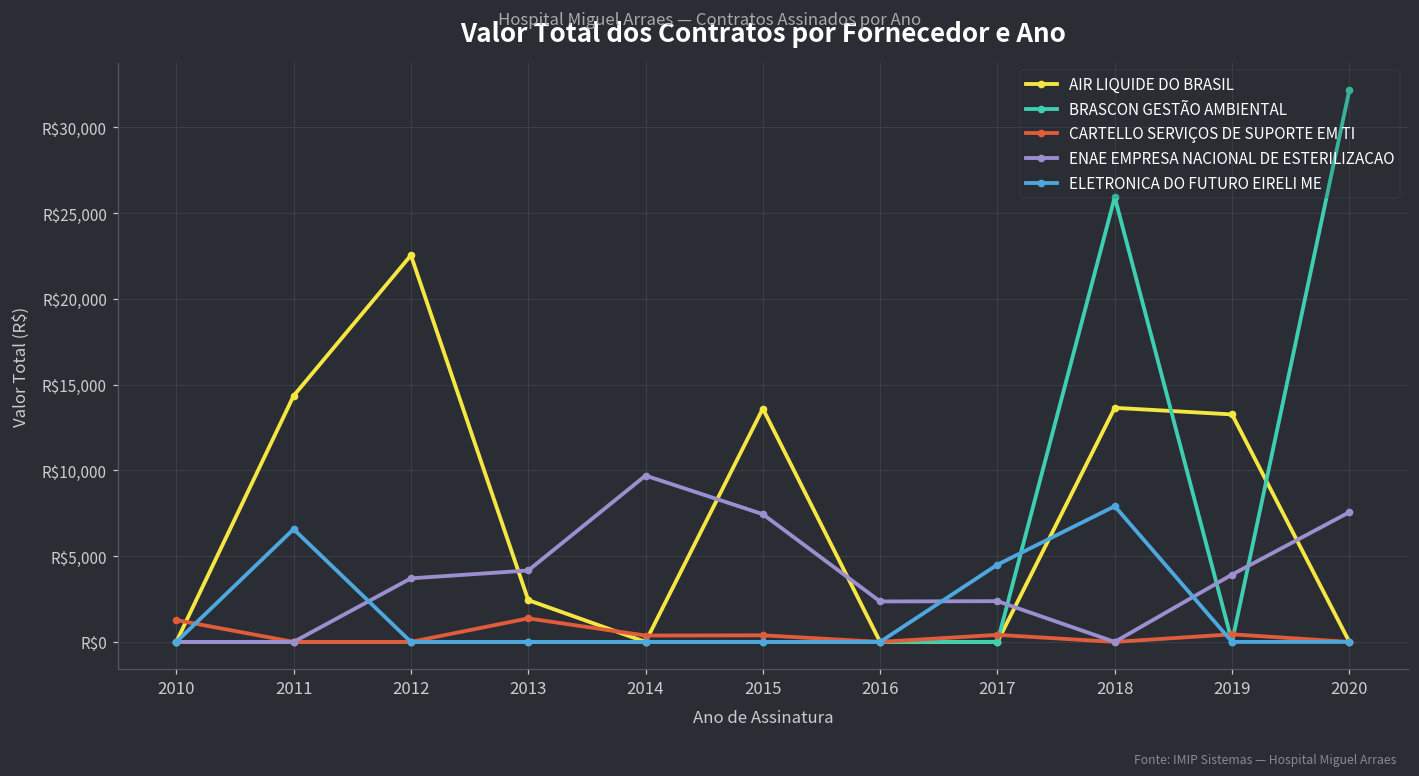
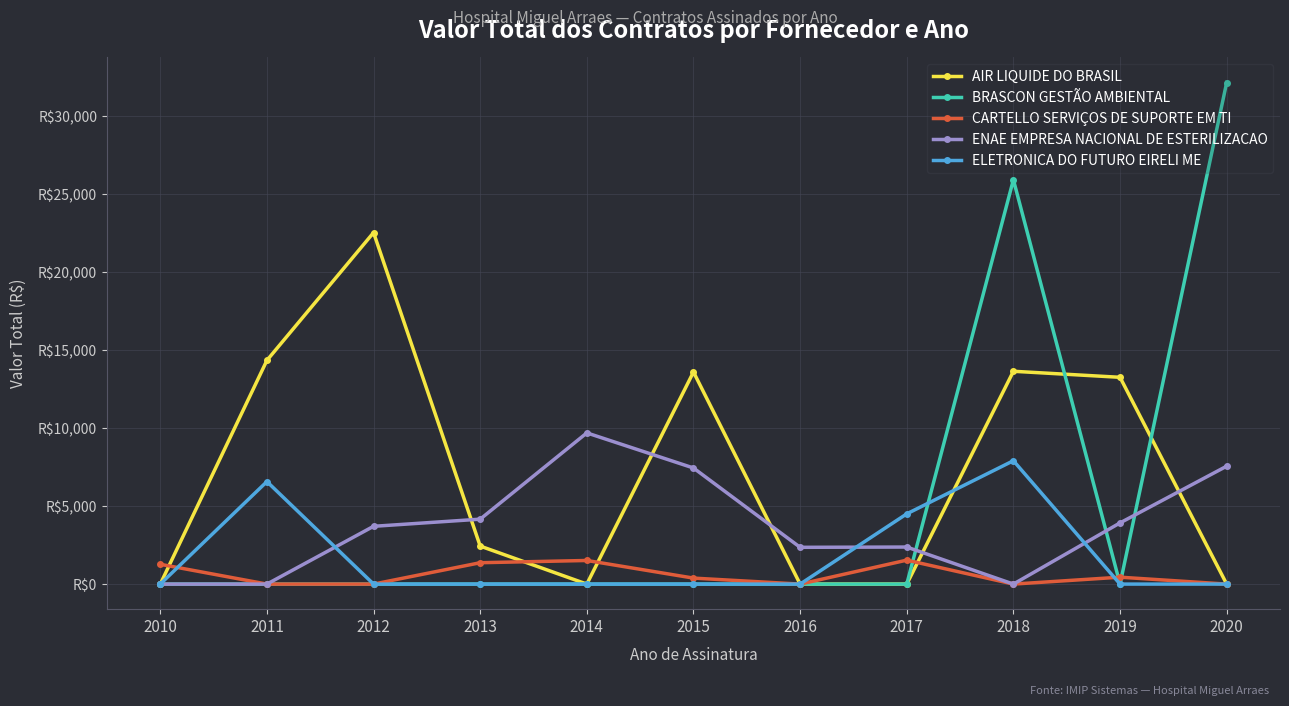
CARTELLO SERVIÇOS DE SUPORTE EM TI, 2014: R$400 -> R$1,500
CARTELLO SERVIÇOS DE SUPORTE EM TI, 2017: R$400 -> R$1,500
